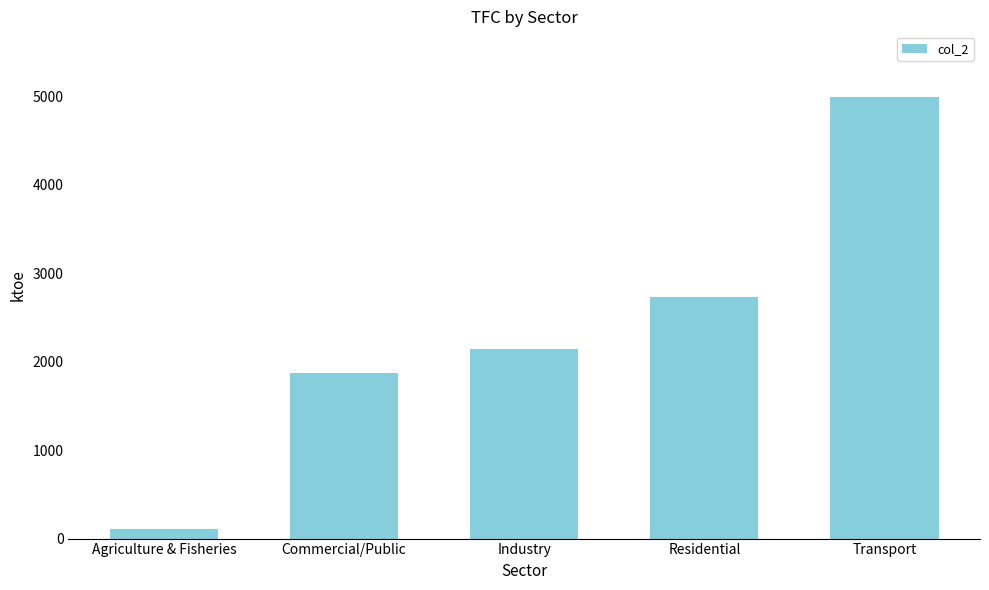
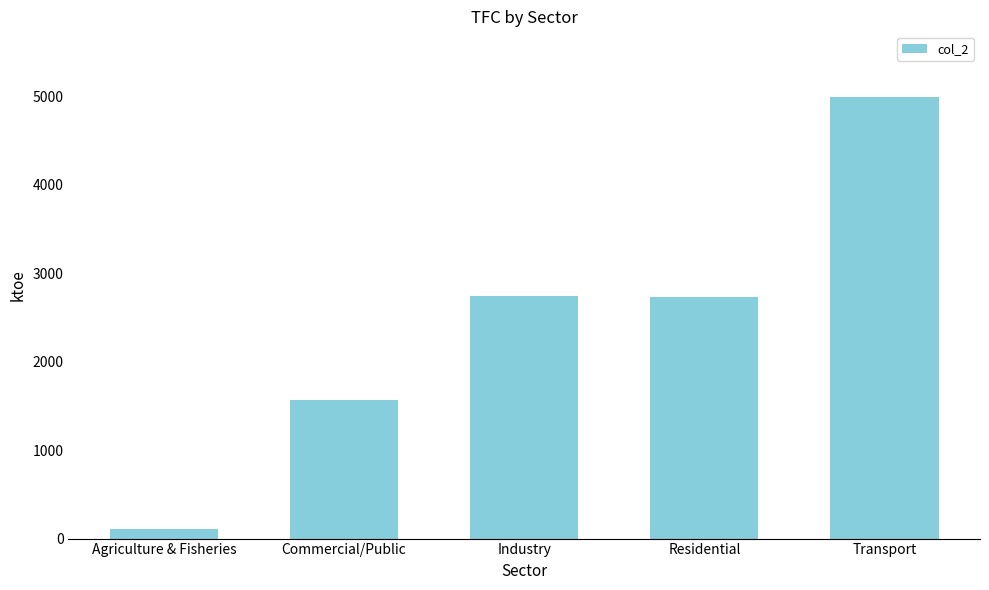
Commercial/Public: 1900 -> 1600
Industry: 2100 -> 2700
